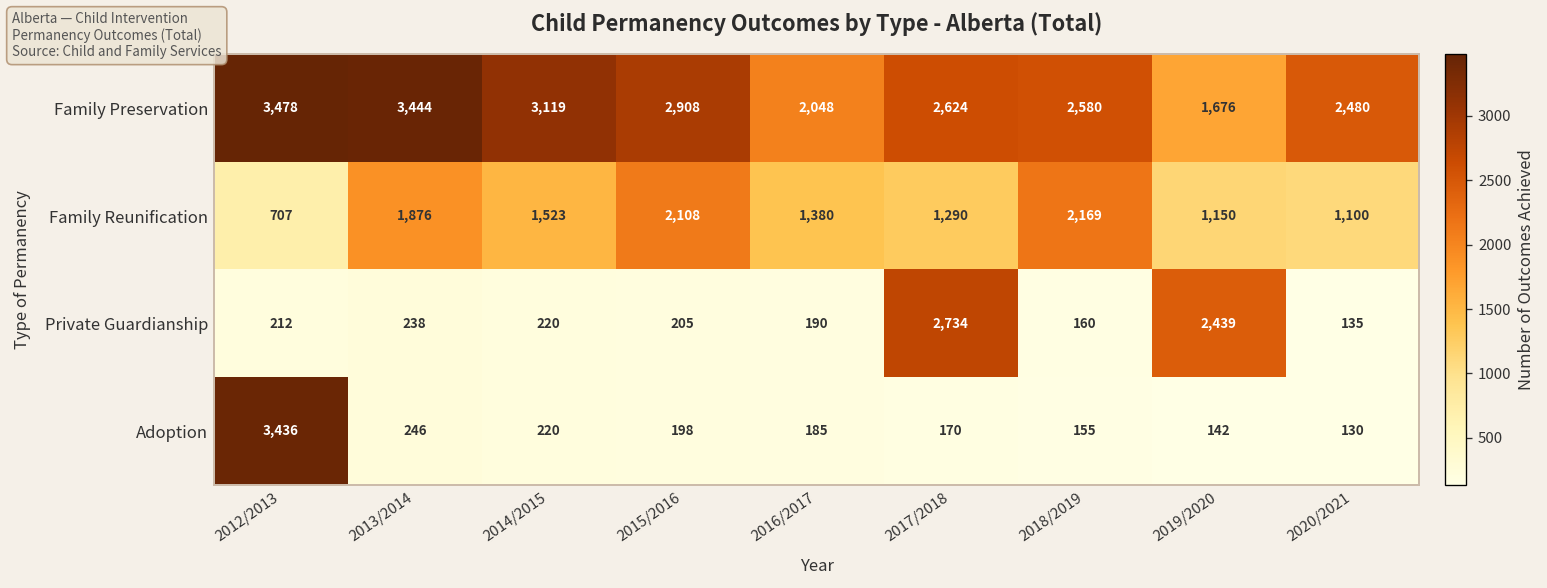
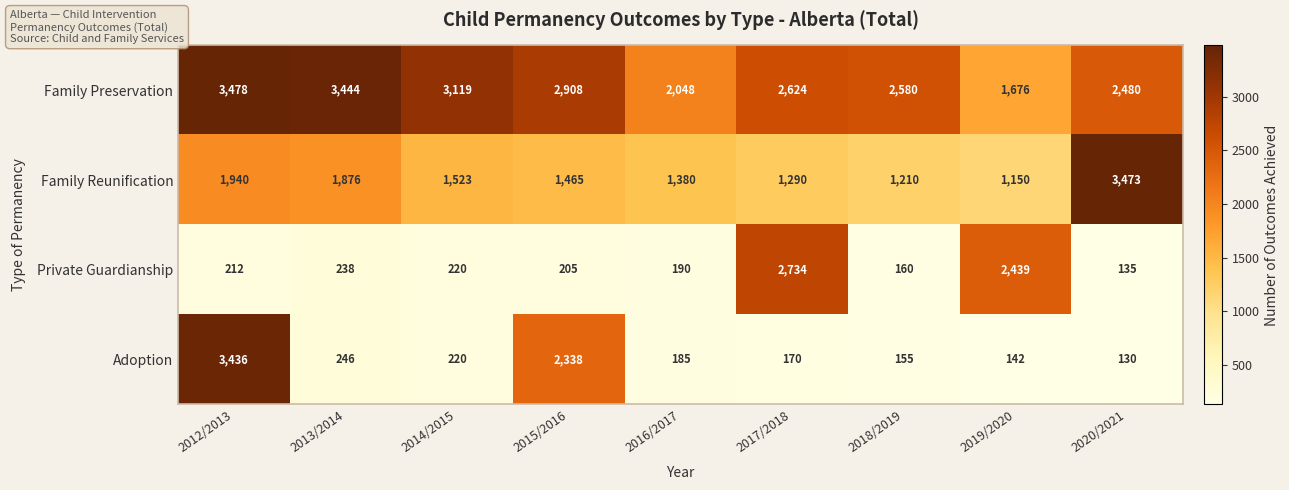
Family Reunification, 2012/2013: 707 -> 1,940
Family Reunification, 2015/2016: 2,108 -> 1,465
Family Reunification, 2018/2019: 2,169 -> 1,210
Family Reunification, 2020/2021: 1,100 -> 3,473
Adoption, 2015/2016: 198 -> 2,338
